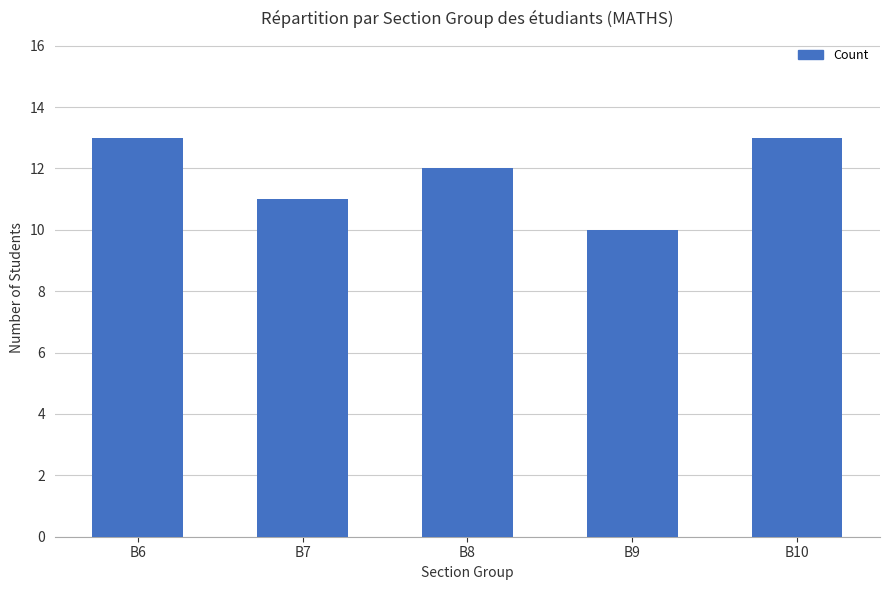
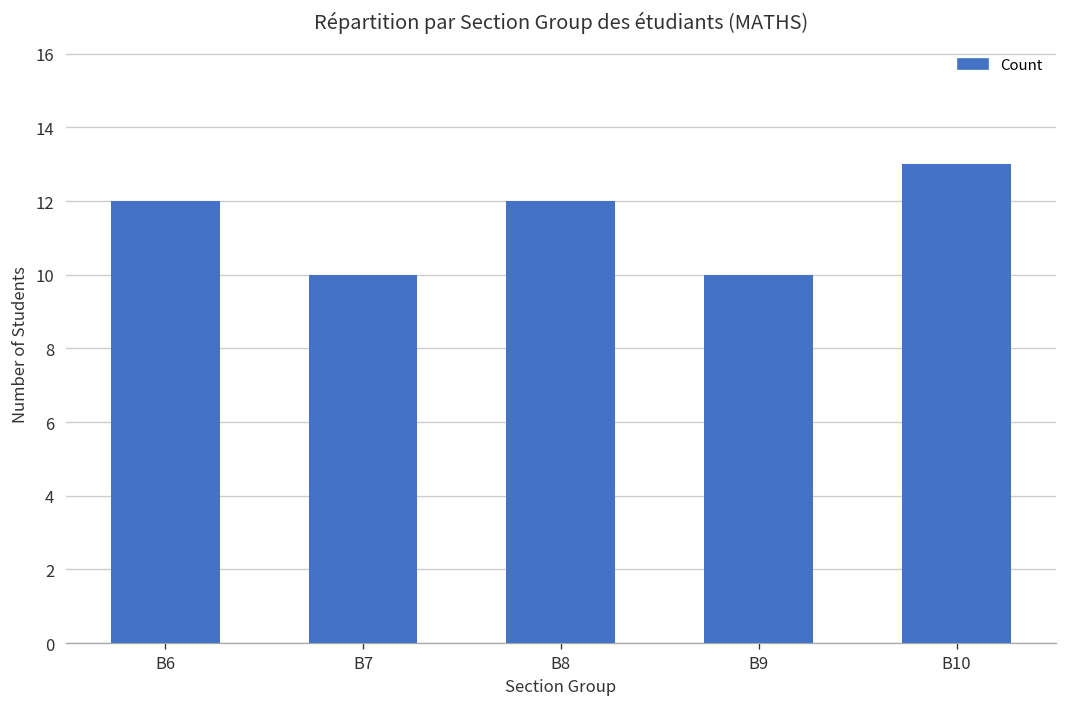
B6: 13 -> 12
B7: 11 -> 10
